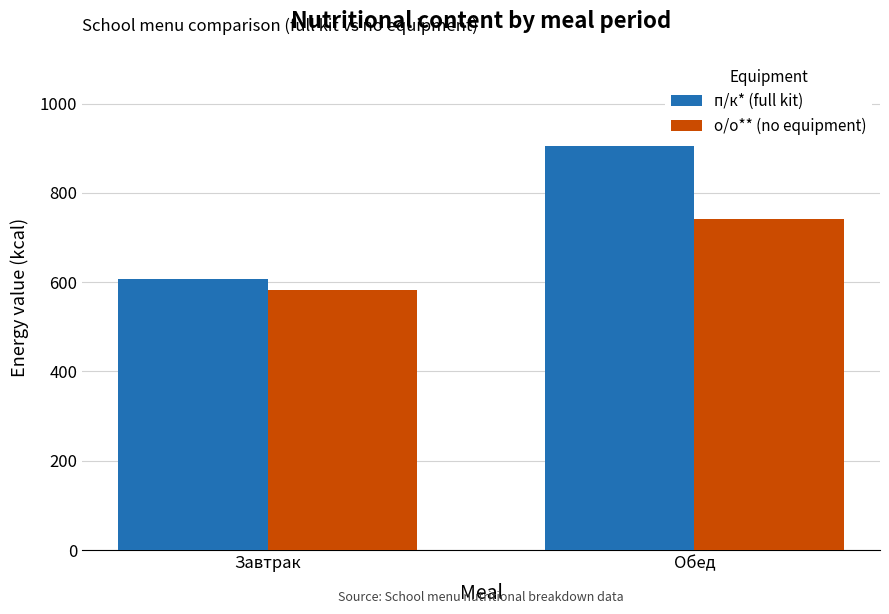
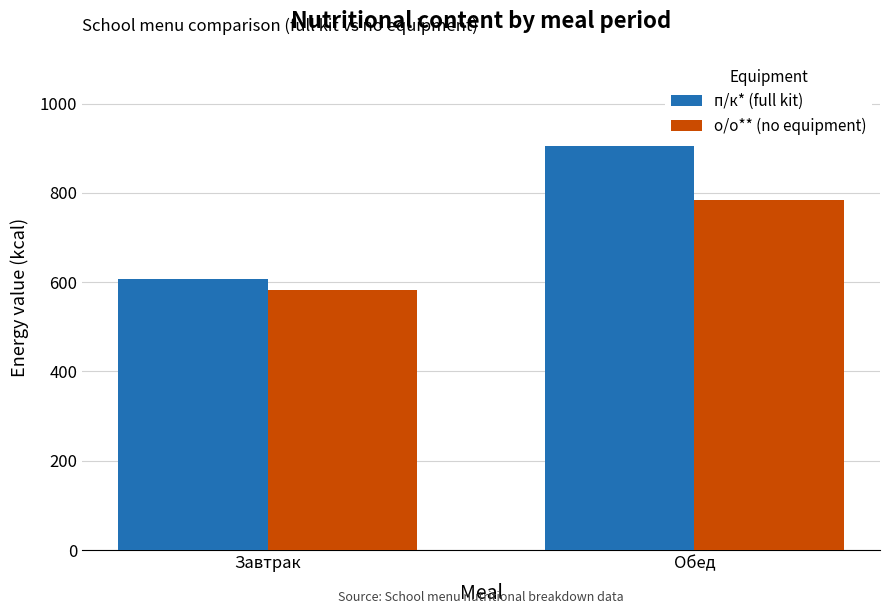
о/о** (no equipment), Обед: 740 -> 790
